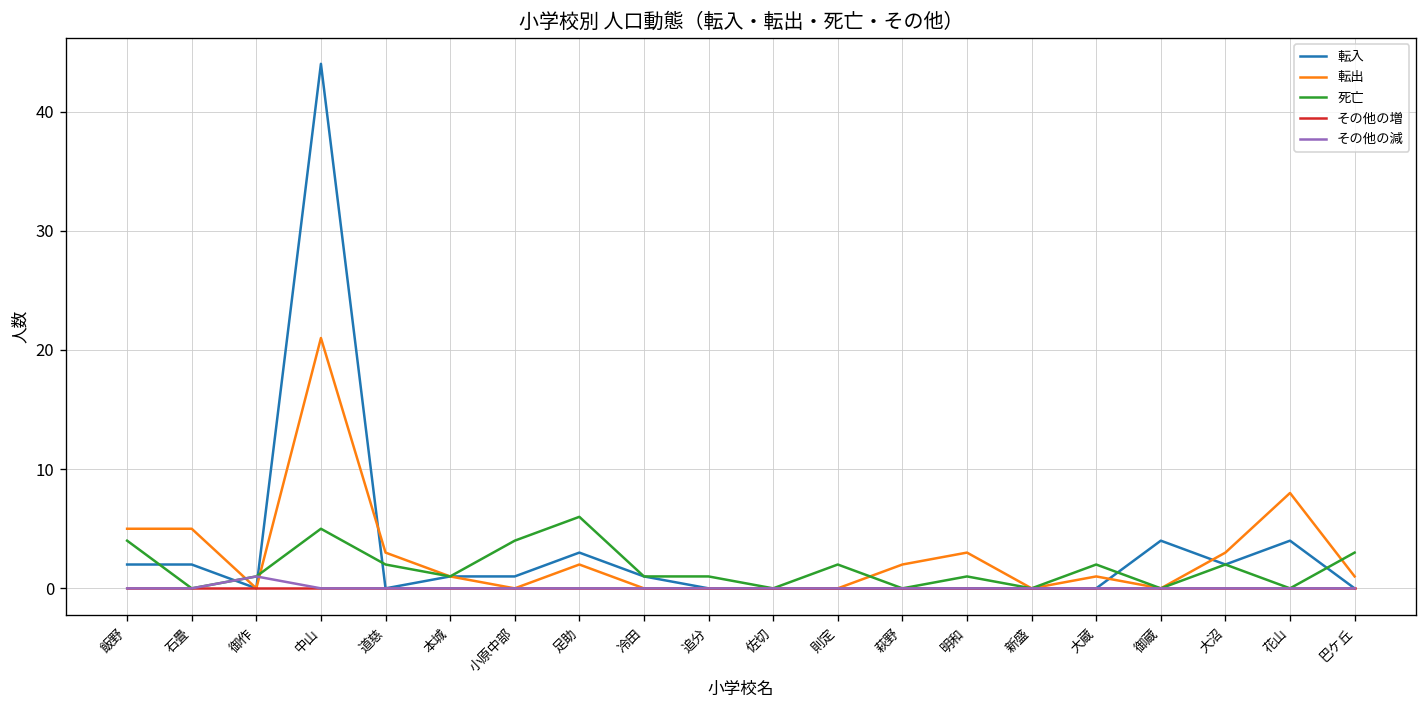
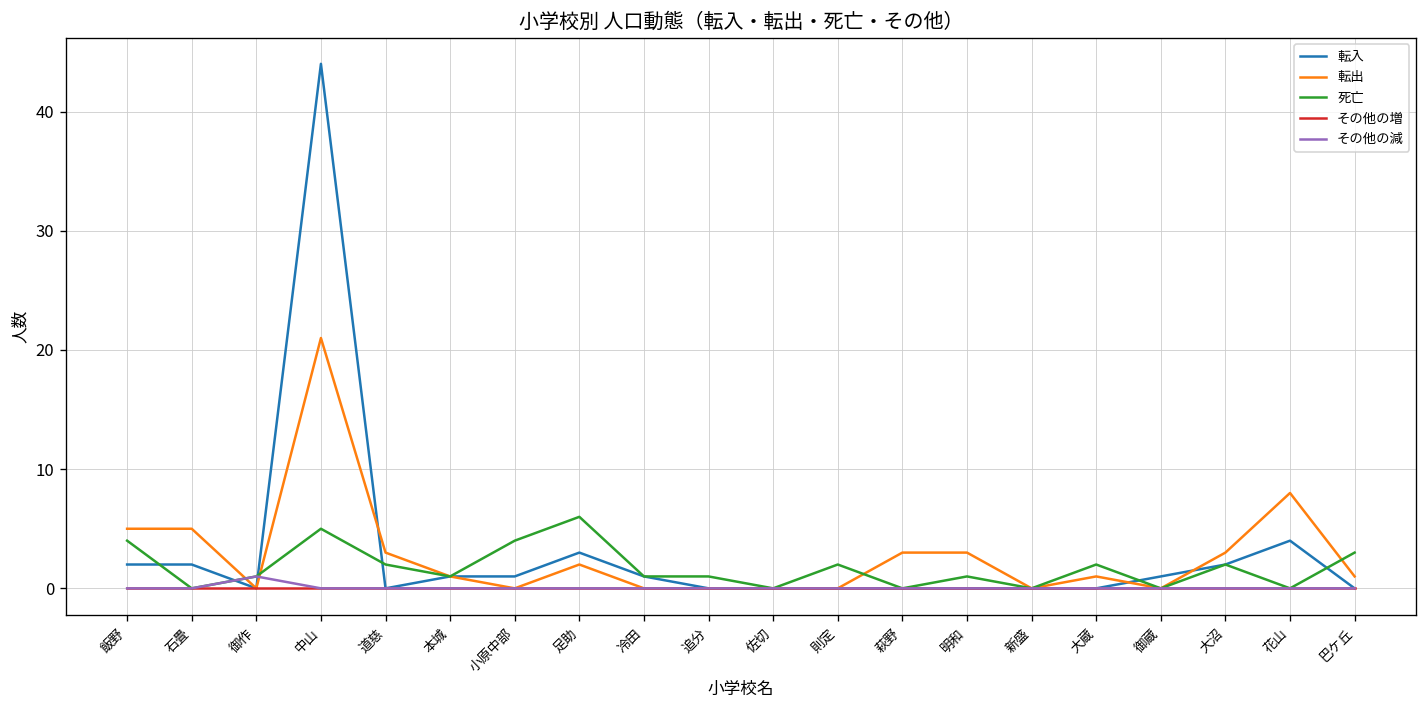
転出, 萩野: 2 -> 3
転入, 御蔵: 4 -> 1
